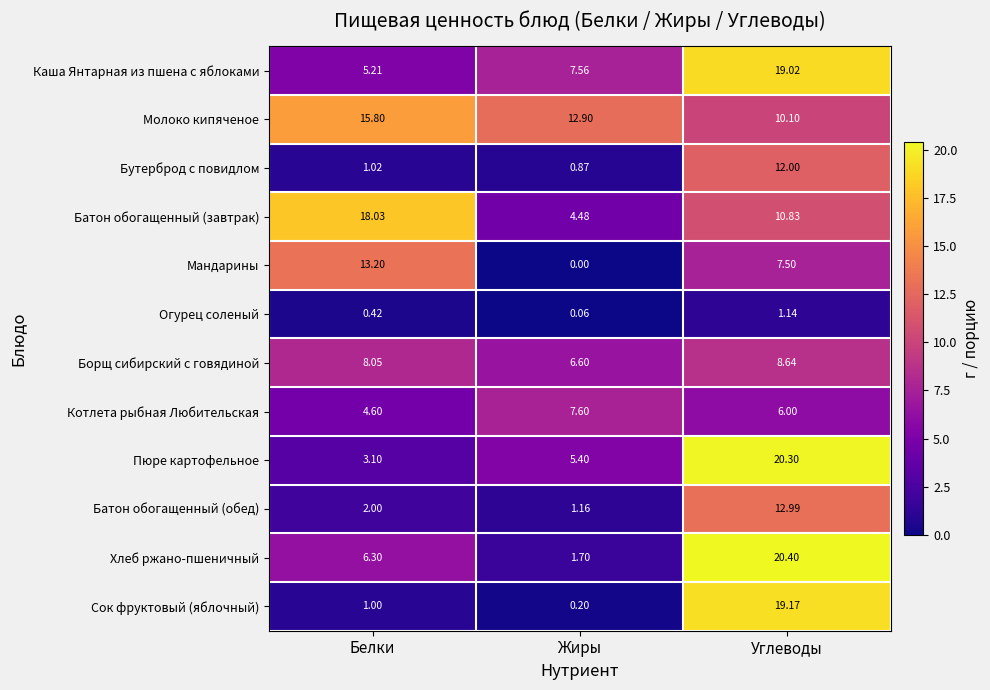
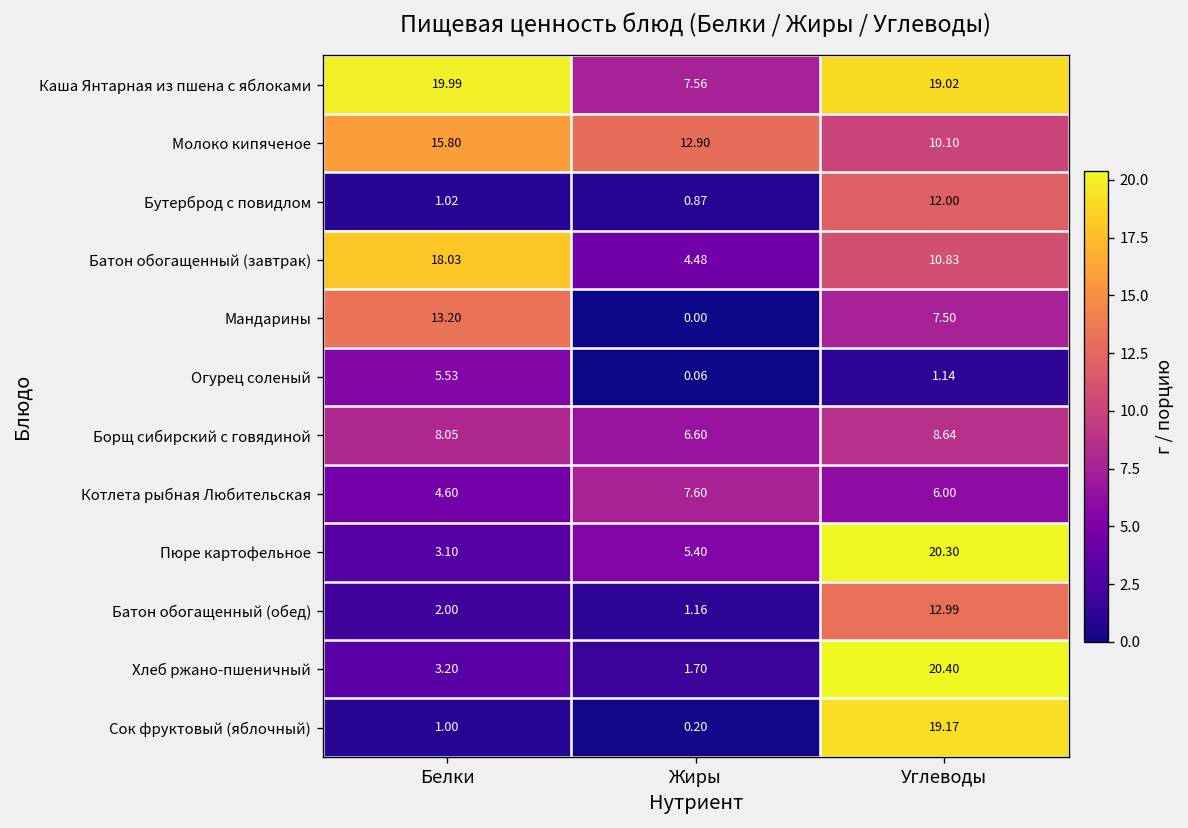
Каша Янтарная из пшена с яблоками, Белки: 5.21 -> 19.99
Огурец соленый, Белки: 0.42 -> 5.53
Хлеб ржано-пшеничный, Белки: 6.30 -> 3.20
